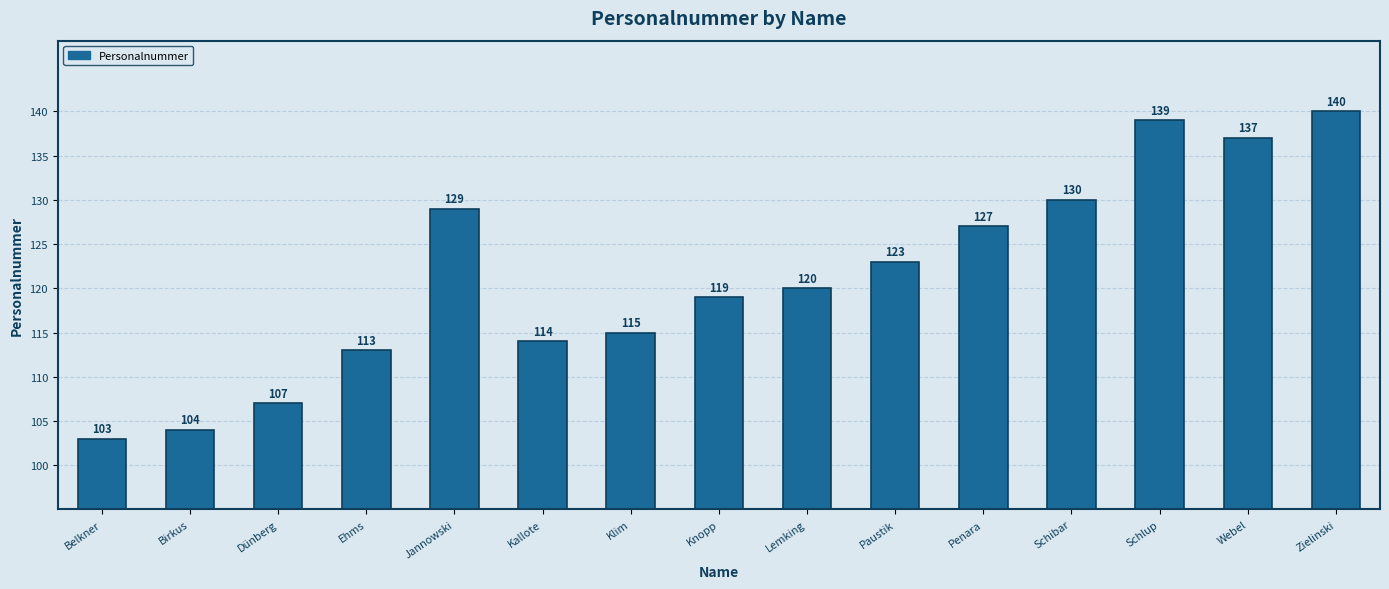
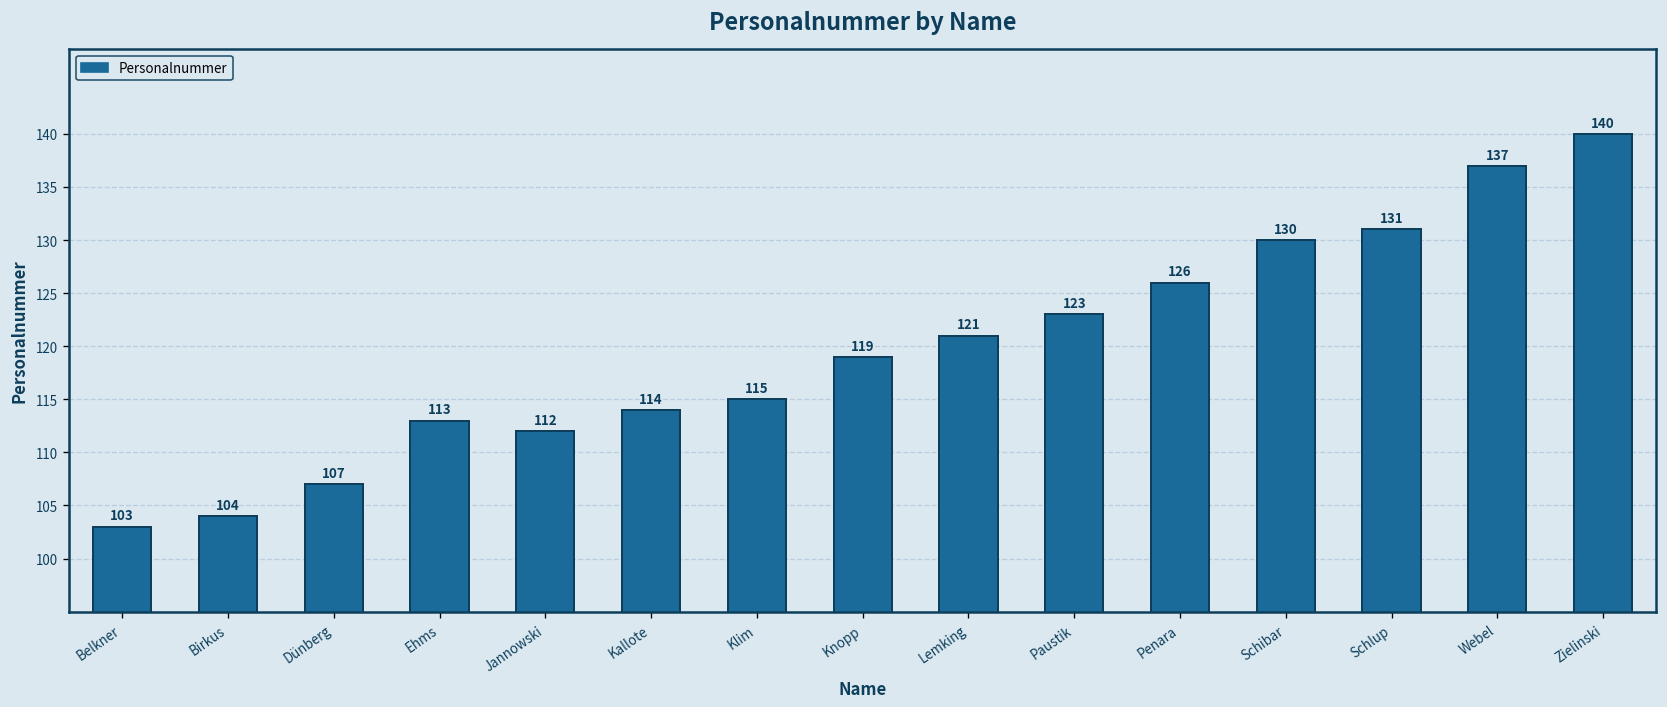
Jannowski: 129 -> 112
Lemking: 120 -> 121
Penara: 127 -> 126
Schlup: 139 -> 131
